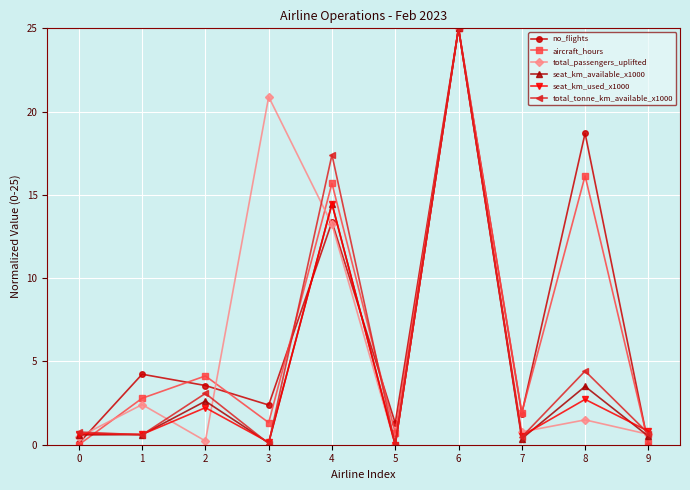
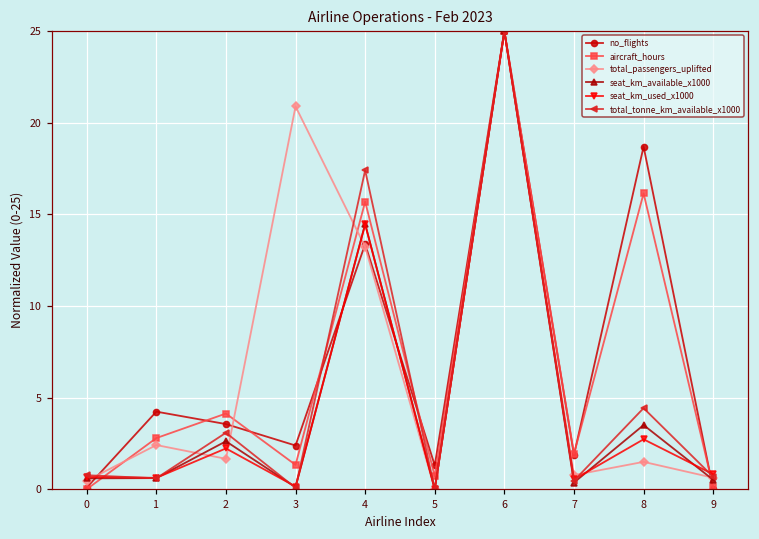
total_passengers_uplifted, 2: 0.2 -> 1.7
